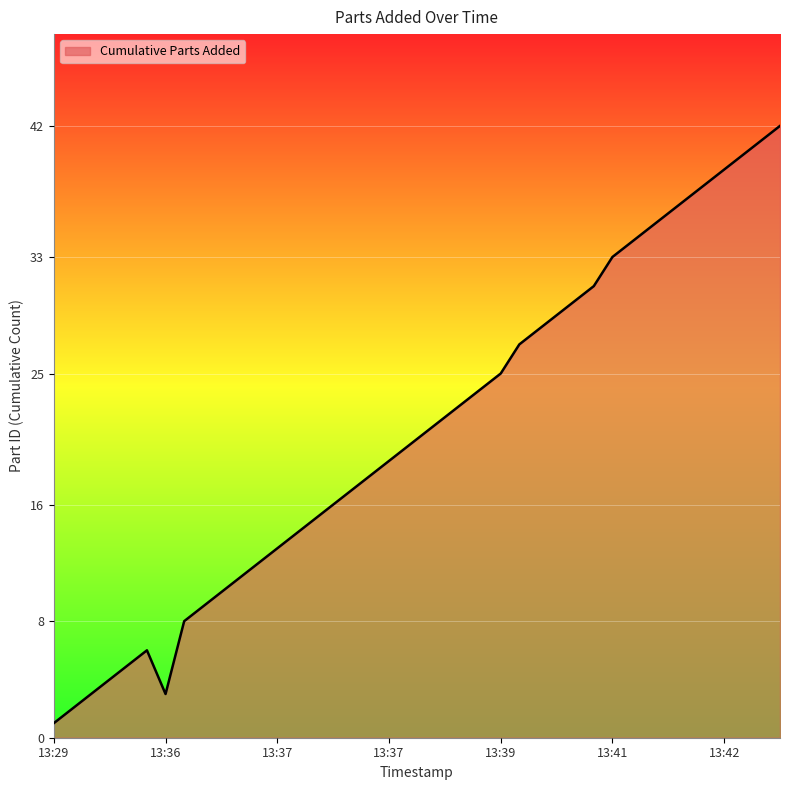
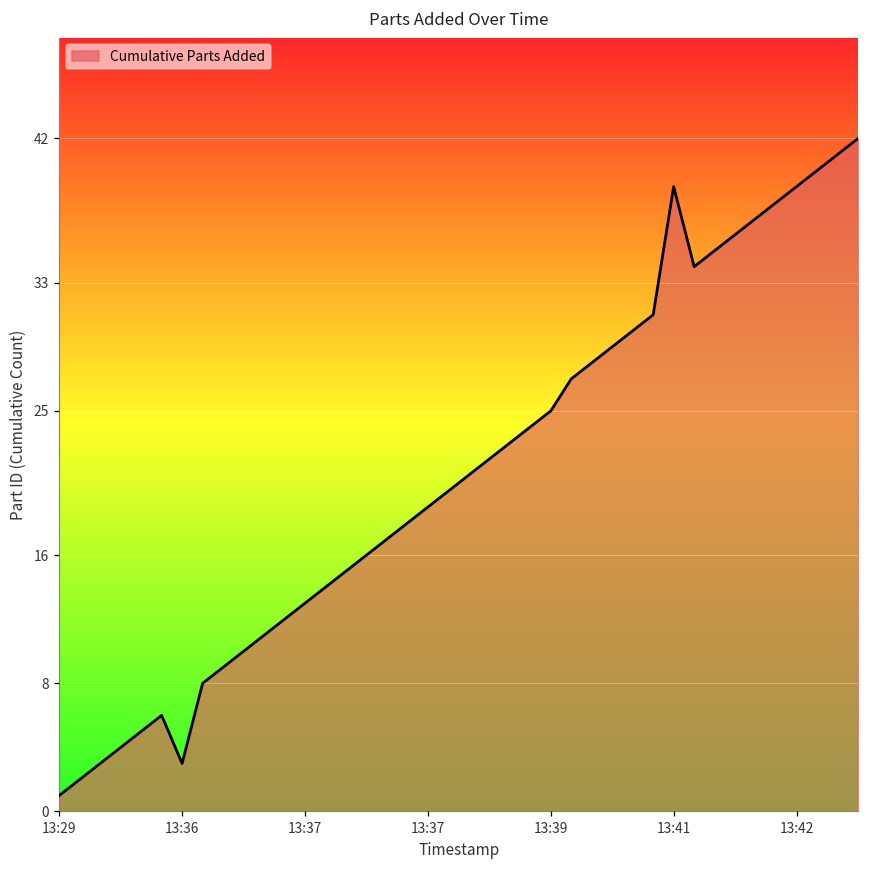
13:41: 33 -> 39
